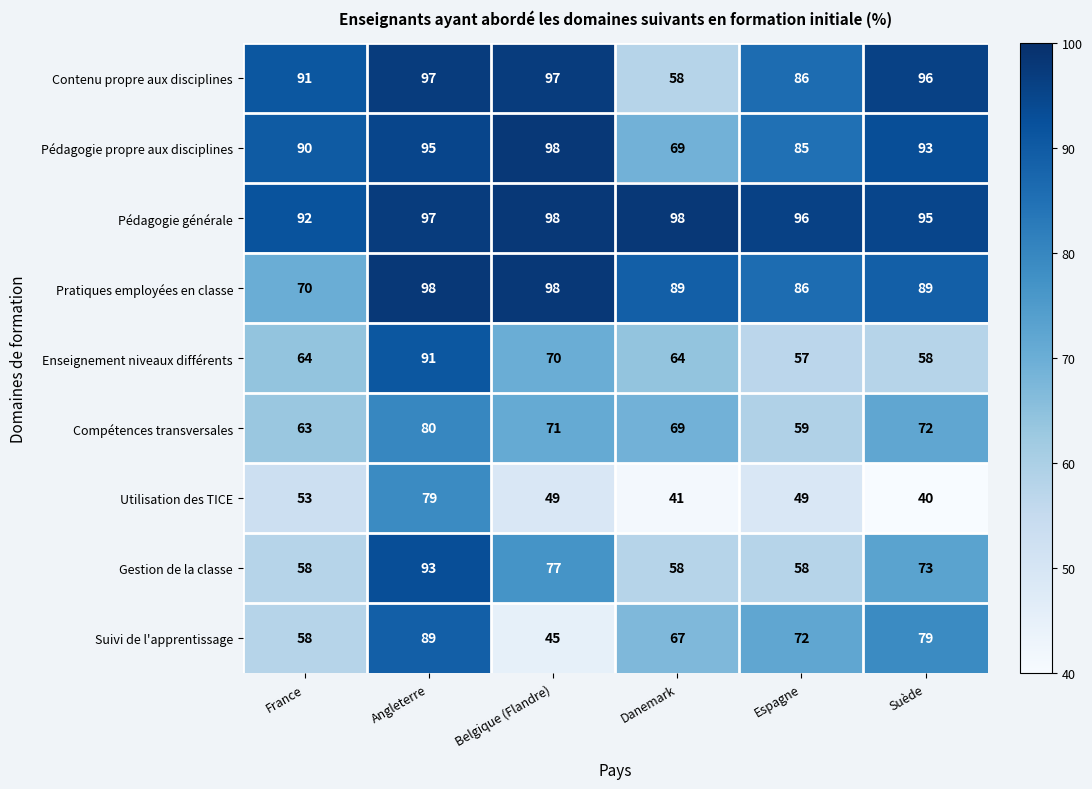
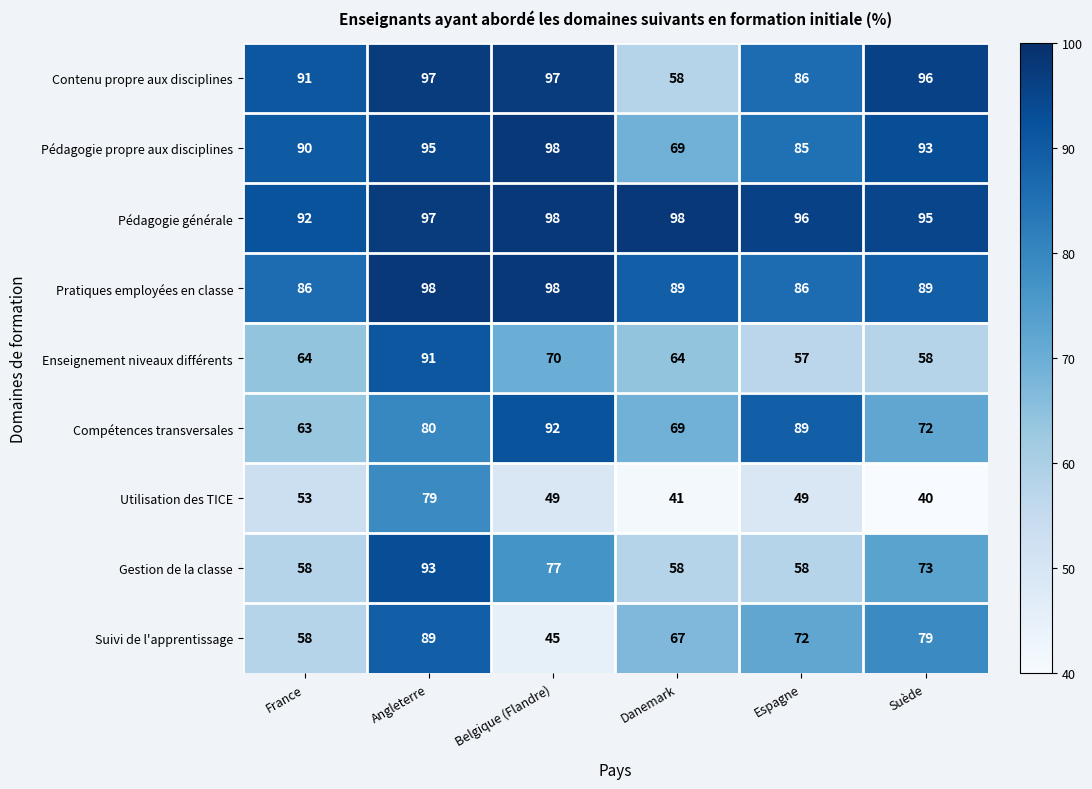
Pratiques employées en classe, France: 70 -> 86
Compétences transversales, Belgique (Flandre): 71 -> 92
Compétences transversales, Espagne: 59 -> 89
